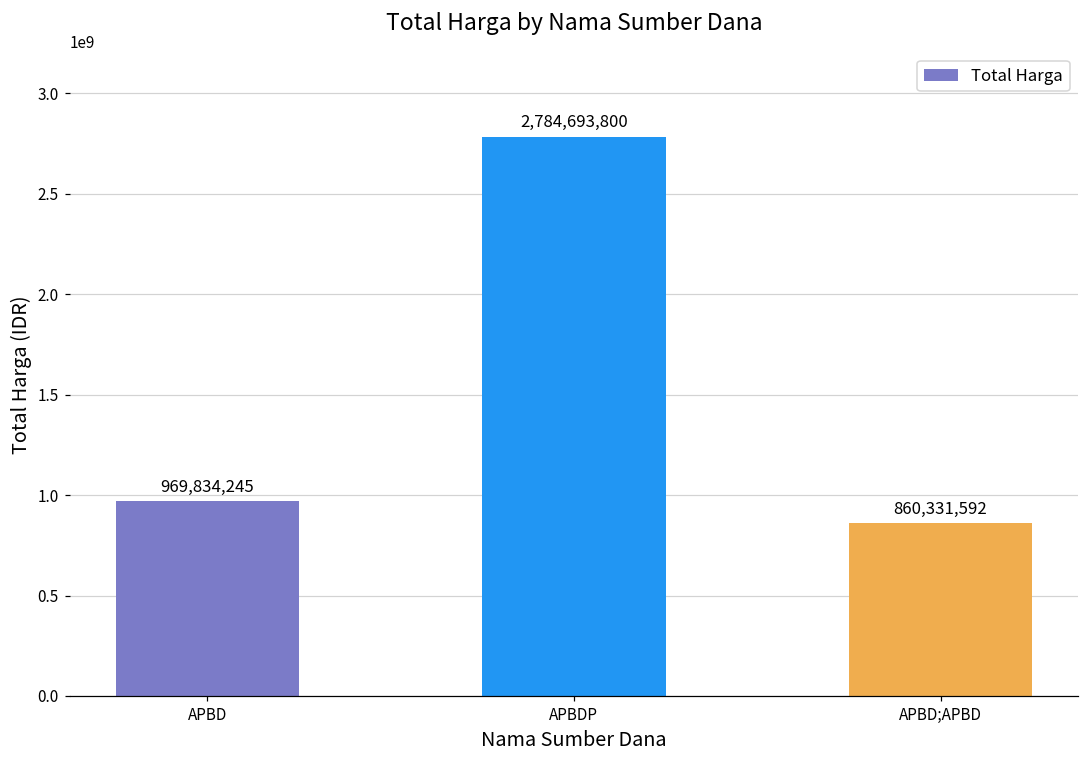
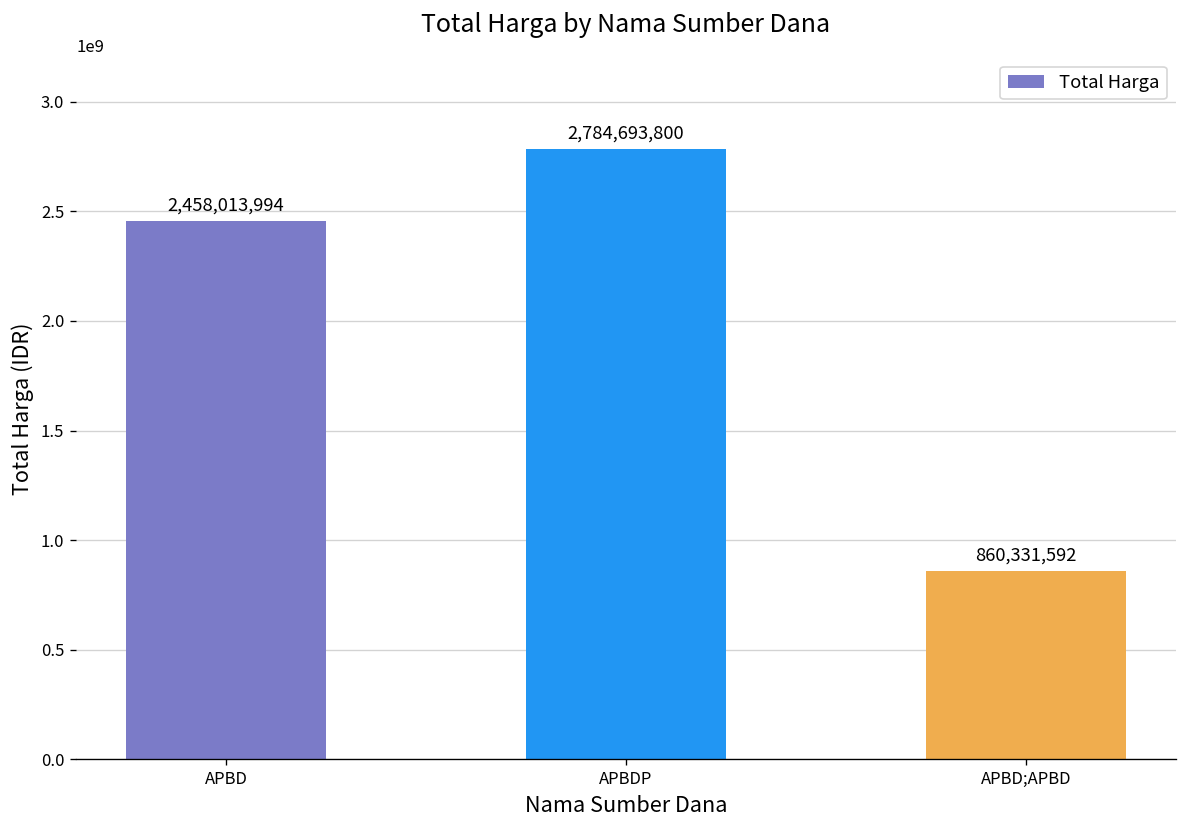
APBD: 969,834,245 -> 2,458,013,994
